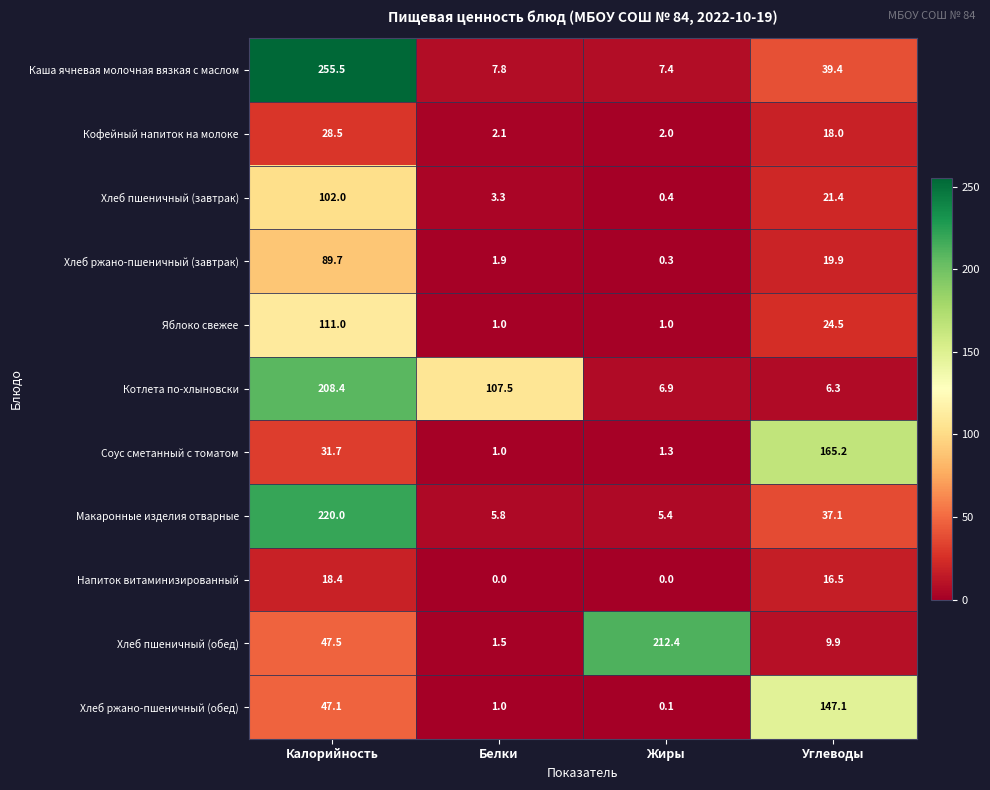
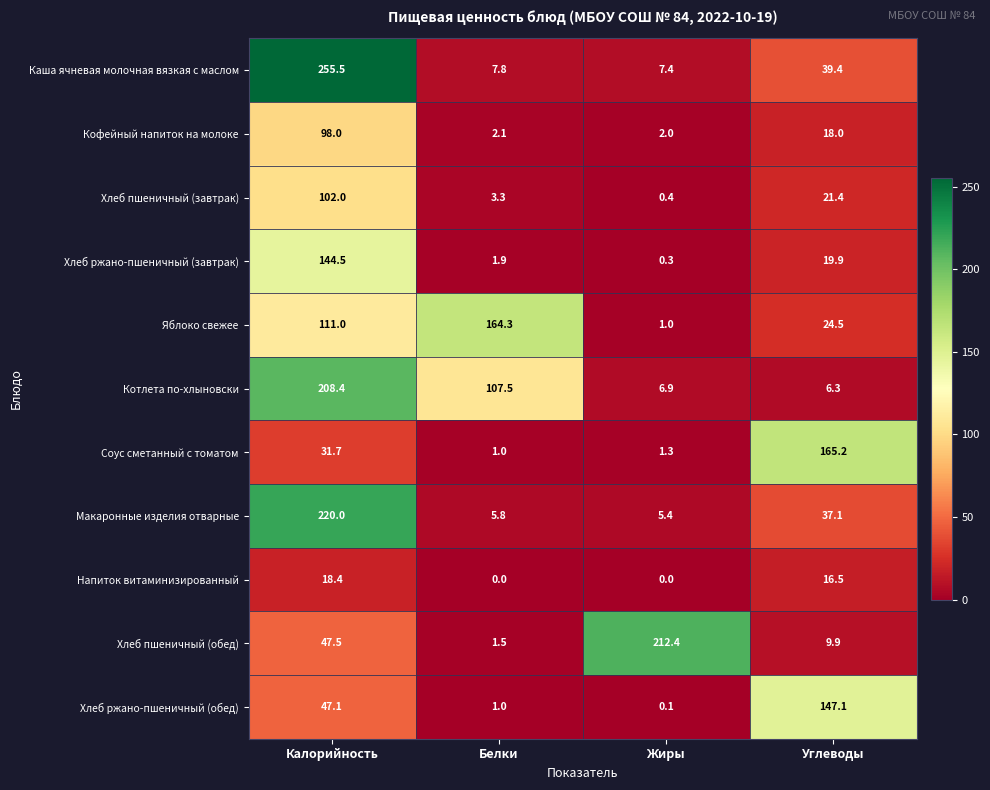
Кофейный напиток на молоке, Калорийность: 28.5 -> 98.0
Хлеб ржано-пшеничный (завтрак), Калорийность: 89.7 -> 144.5
Яблоко свежее, Белки: 1.0 -> 164.3
